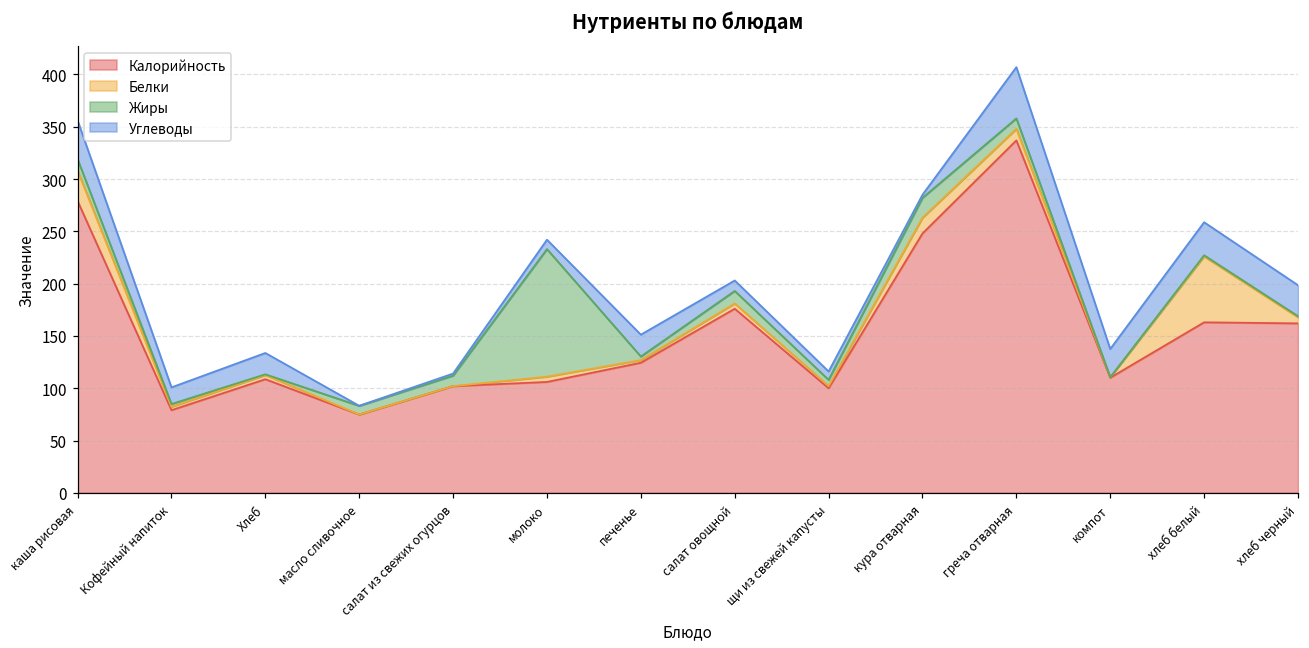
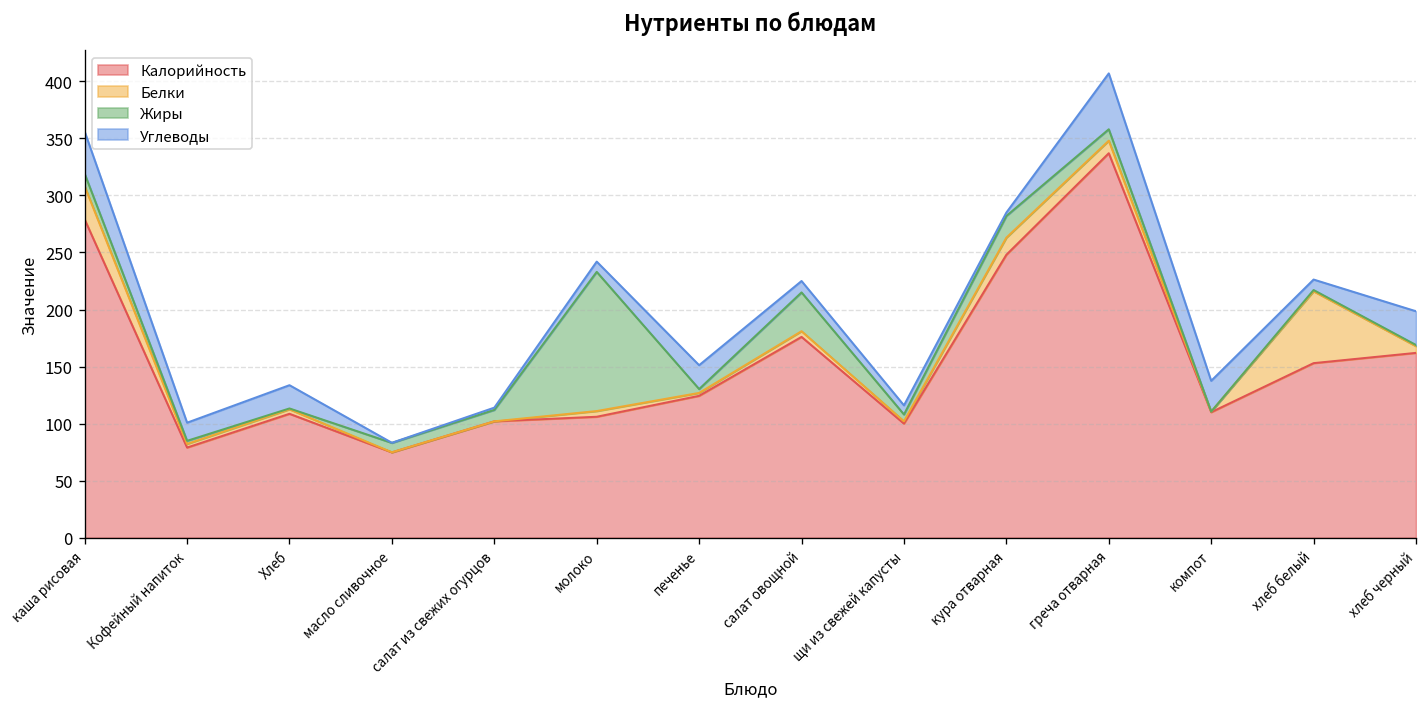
Жиры, салат овощной: 10 -> 30
Калорийность, хлеб белый: 160 -> 150
Углеводы, хлеб белый: 30 -> 10
